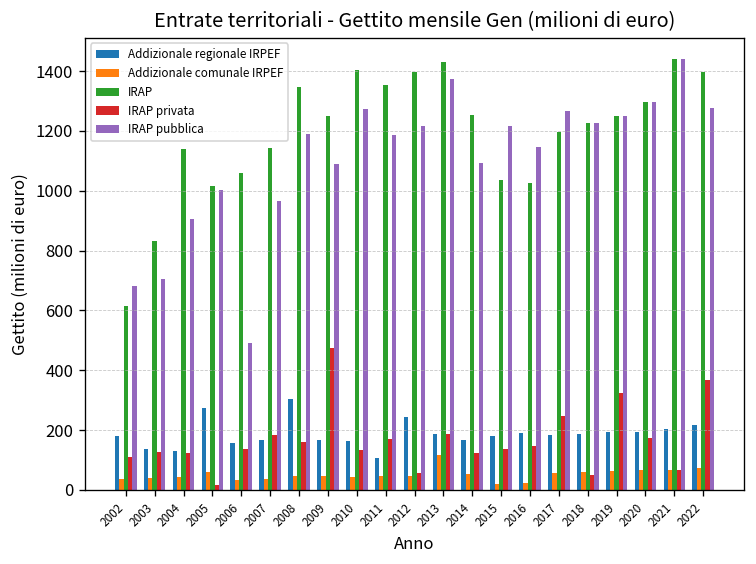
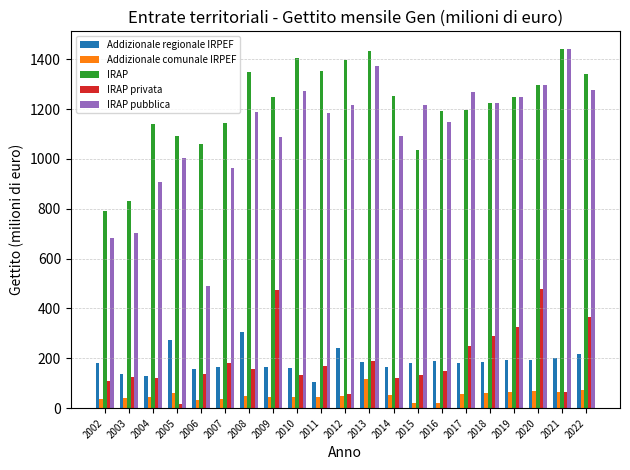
IRAP, 2002: 610 -> 790
IRAP, 2005: 1020 -> 1090
IRAP, 2016: 1030 -> 1190
IRAP privata, 2018: 50 -> 290
IRAP privata, 2020: 170 -> 480
IRAP, 2022: 1400 -> 1340
